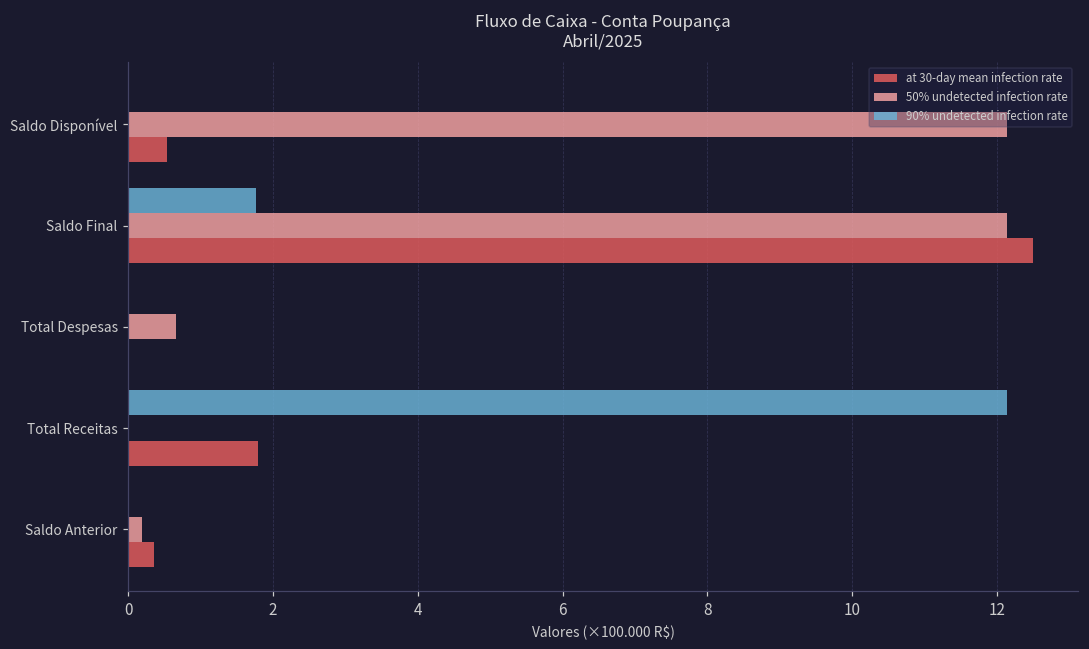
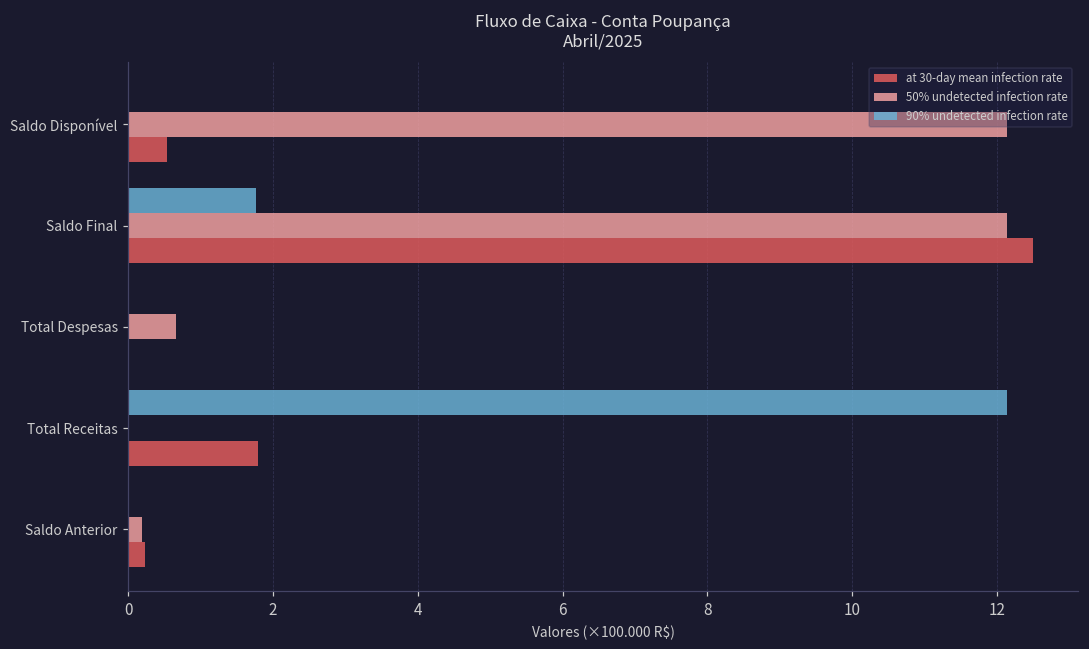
at 30-day mean infection rate, Saldo Anterior: 0.4 -> 0.2
